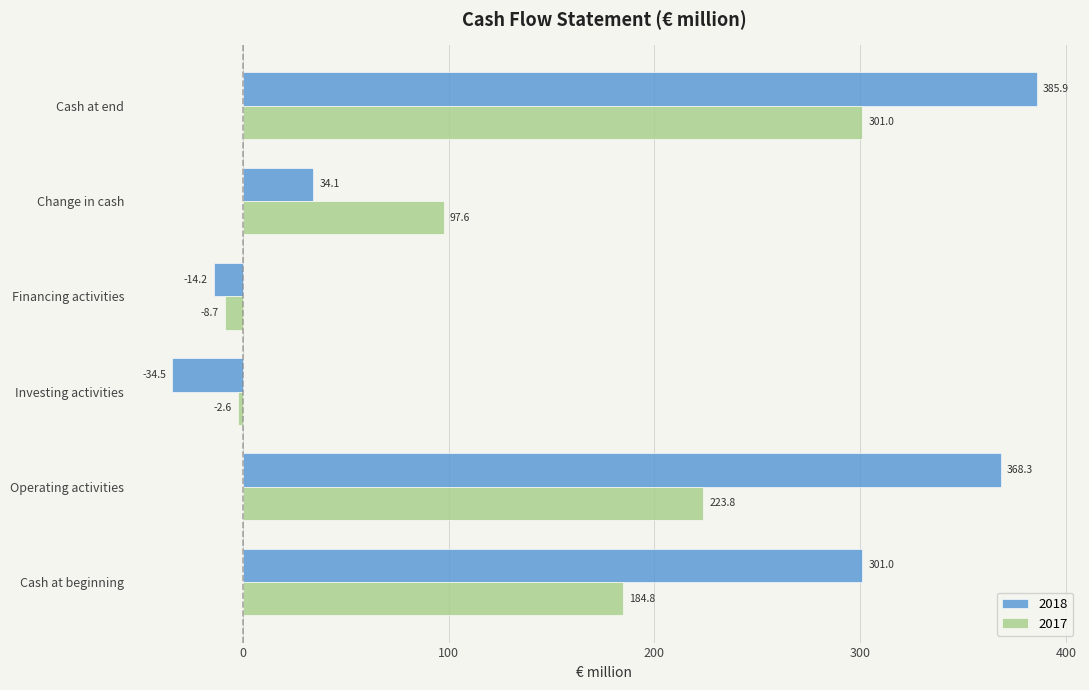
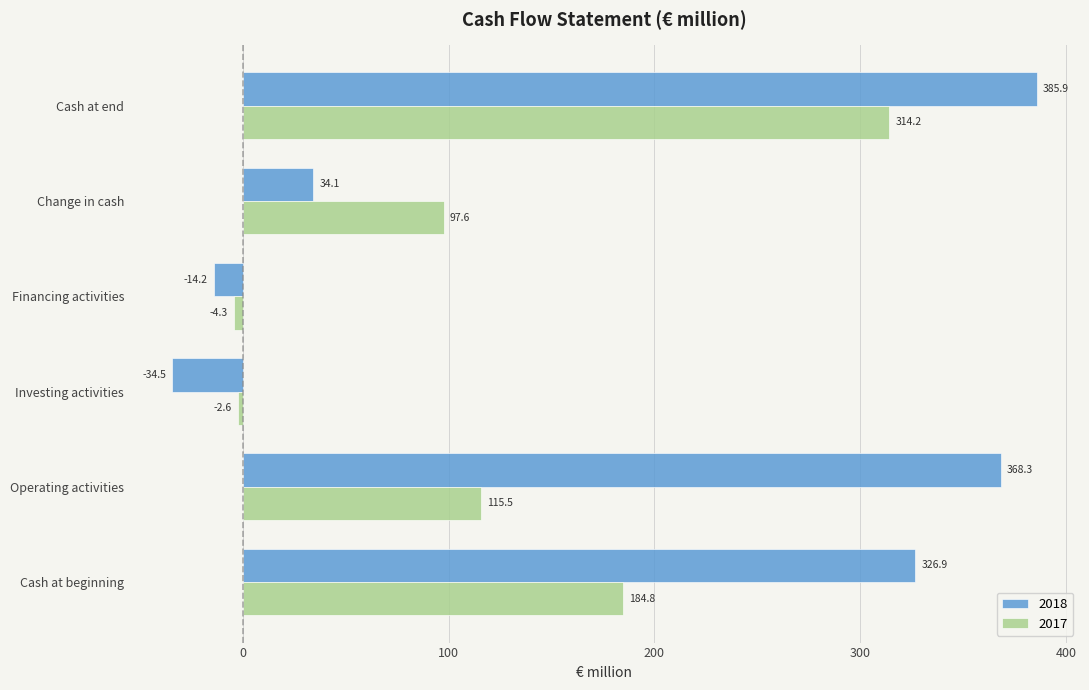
2017, Cash at end: 301.0 -> 314.2
2017, Financing activities: -8.7 -> -4.3
2017, Operating activities: 223.8 -> 115.5
2018, Cash at beginning: 301.0 -> 326.9
